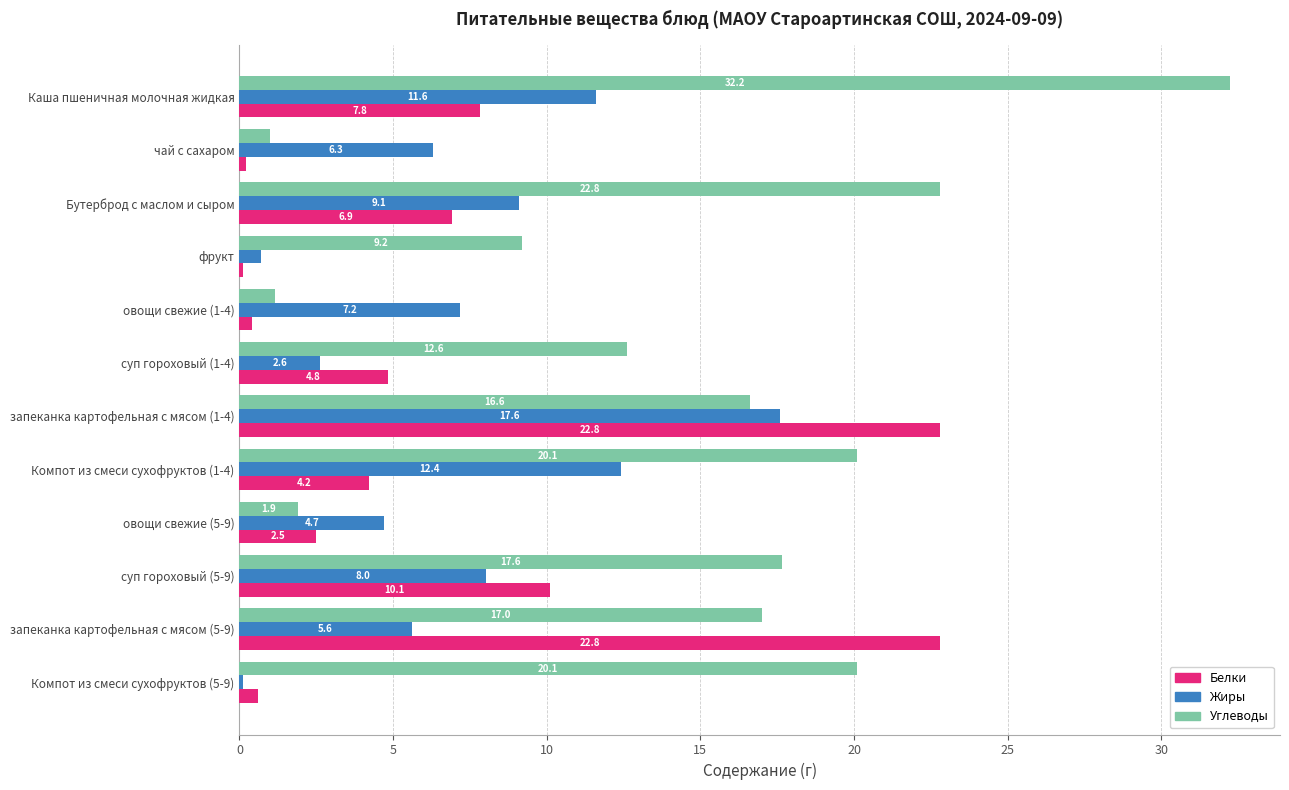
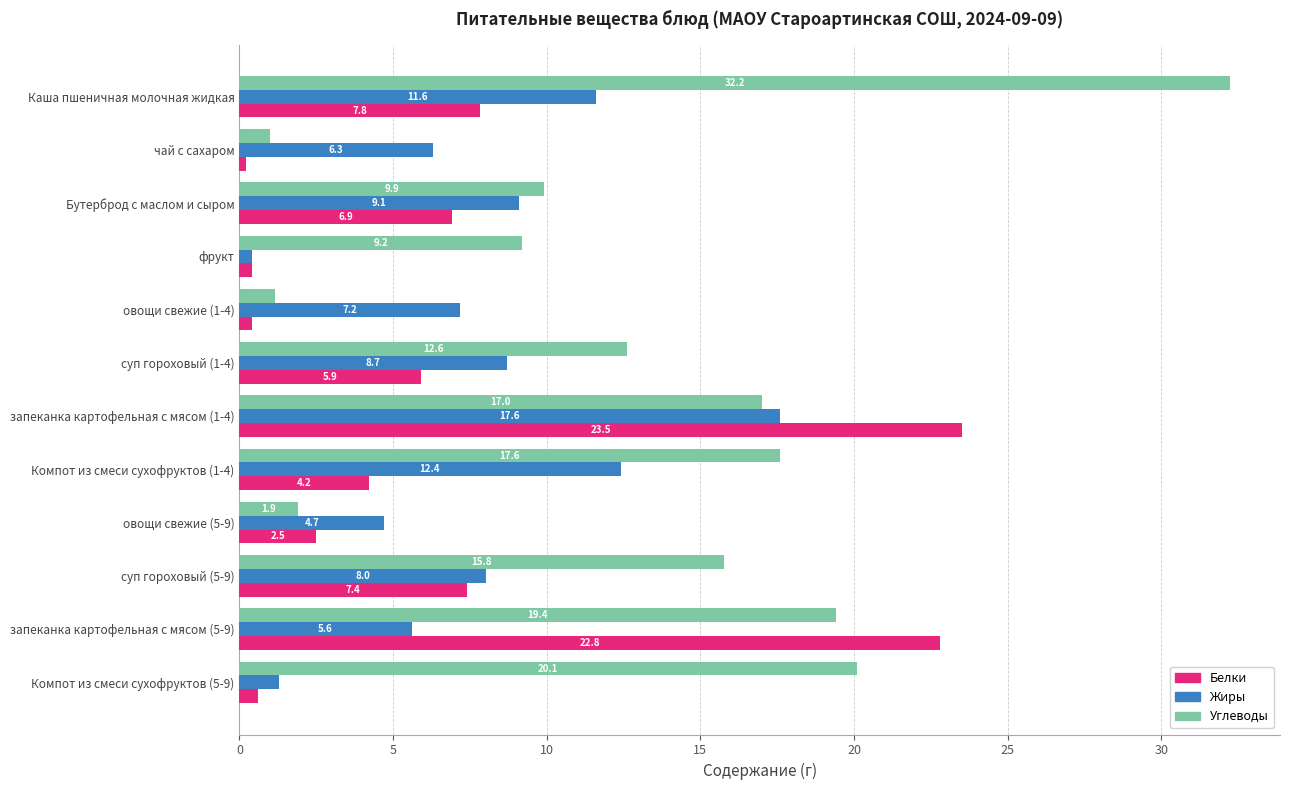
Углеводы, Бутерброд с маслом и сыром: 22.8 -> 9.9
Жиры, фрукт: 0.7 -> 0.4
Белки, фрукт: 0.1 -> 0.4
Жиры, суп гороховый (1-4): 2.6 -> 8.7
Белки, суп гороховый (1-4): 4.8 -> 5.9
Углеводы, запеканка картофельная с мясом (1-4): 16.6 -> 17.0
Белки, запеканка картофельная с мясом (1-4): 22.8 -> 23.5
Углеводы, Компот из смеси сухофруктов (1-4): 20.1 -> 17.6
Углеводы, суп гороховый (5-9): 17.6 -> 15.8
Белки, суп гороховый (5-9): 10.1 -> 7.4
Углеводы, запеканка картофельная с мясом (5-9): 17.0 -> 19.4
Жиры, Компот из смеси сухофруктов (5-9): 0.1 -> 1.3
